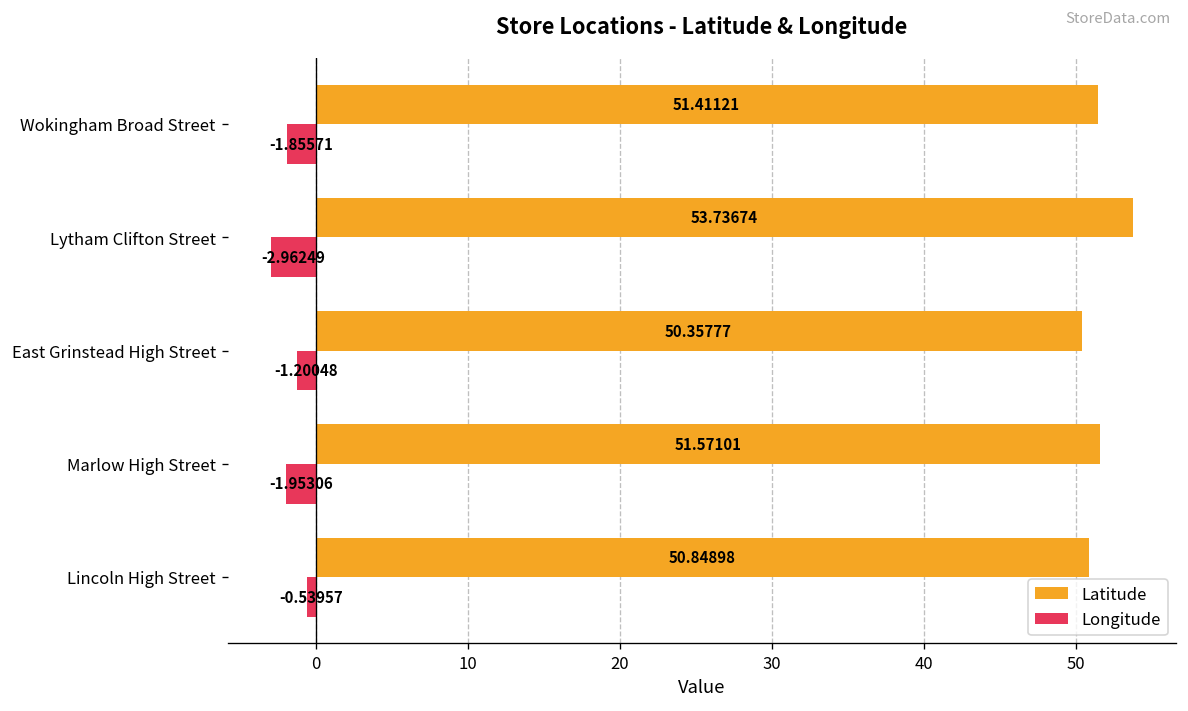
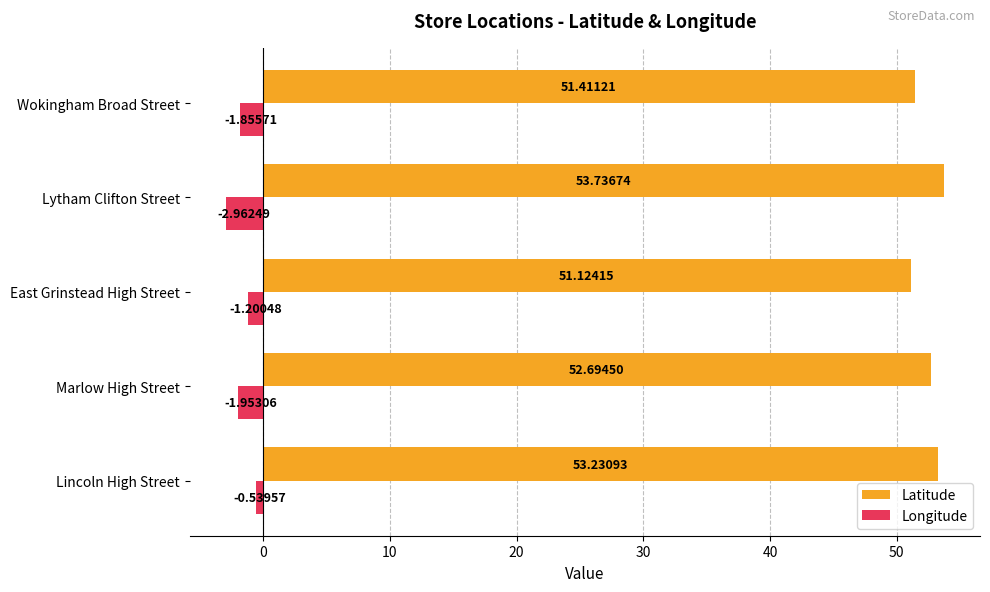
Latitude, East Grinstead High Street: 50.35777 -> 51.12415
Latitude, Marlow High Street: 51.57101 -> 52.69450
Latitude, Lincoln High Street: 50.84898 -> 53.23093
